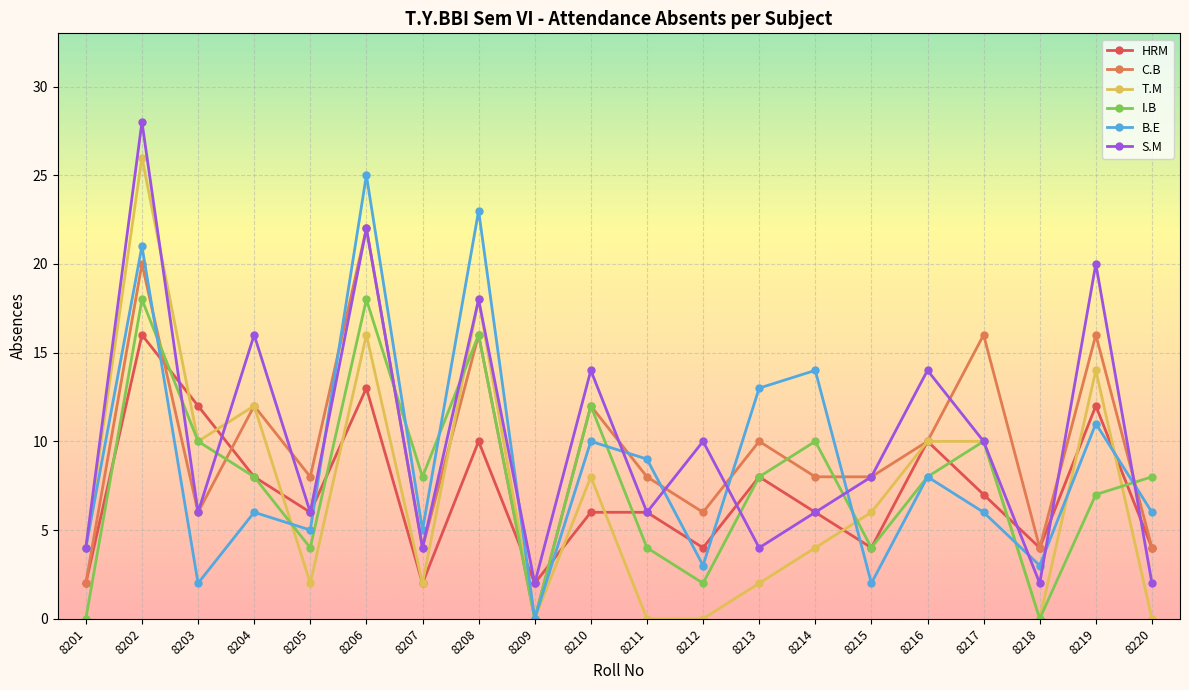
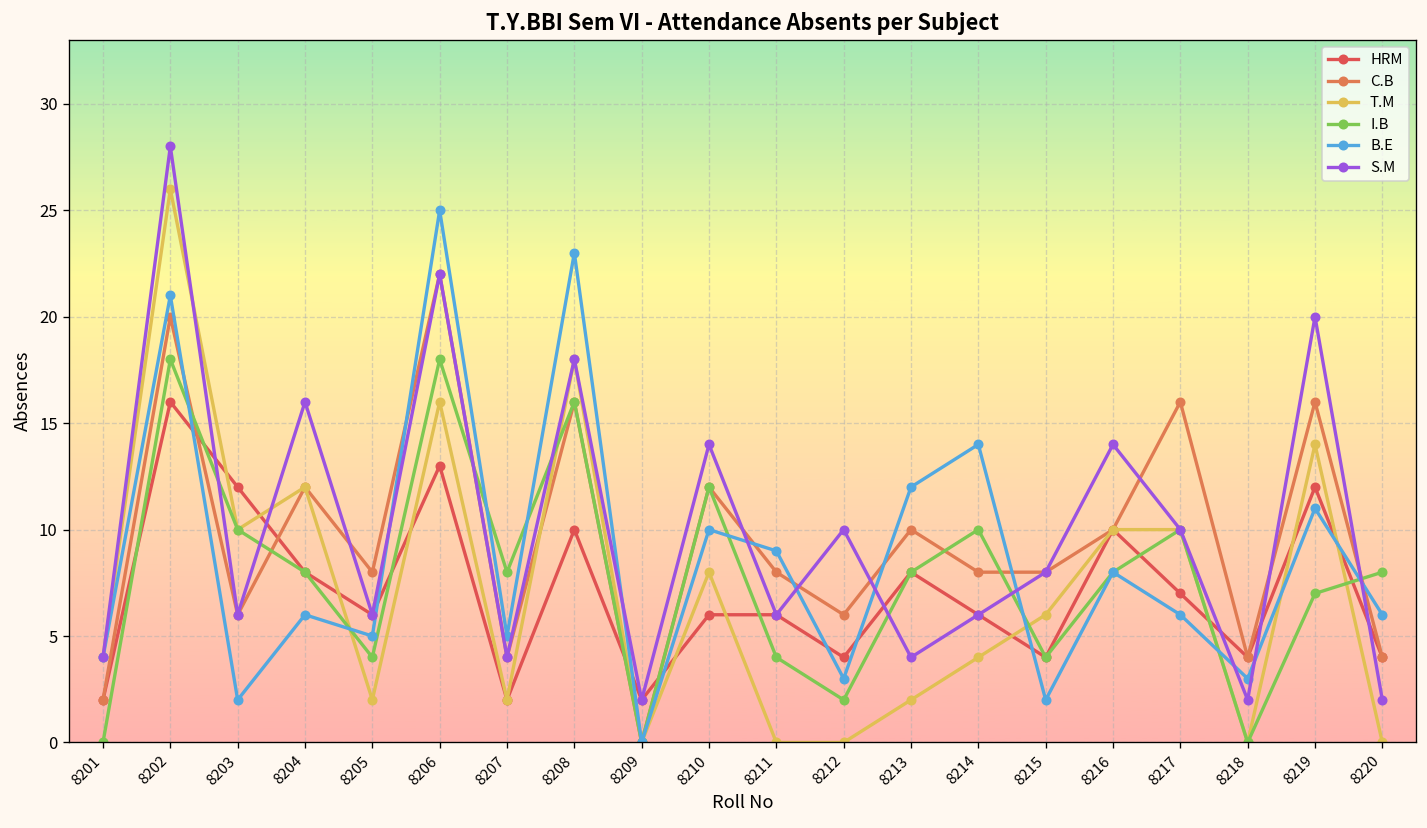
B.E, 8213: 13 -> 12
